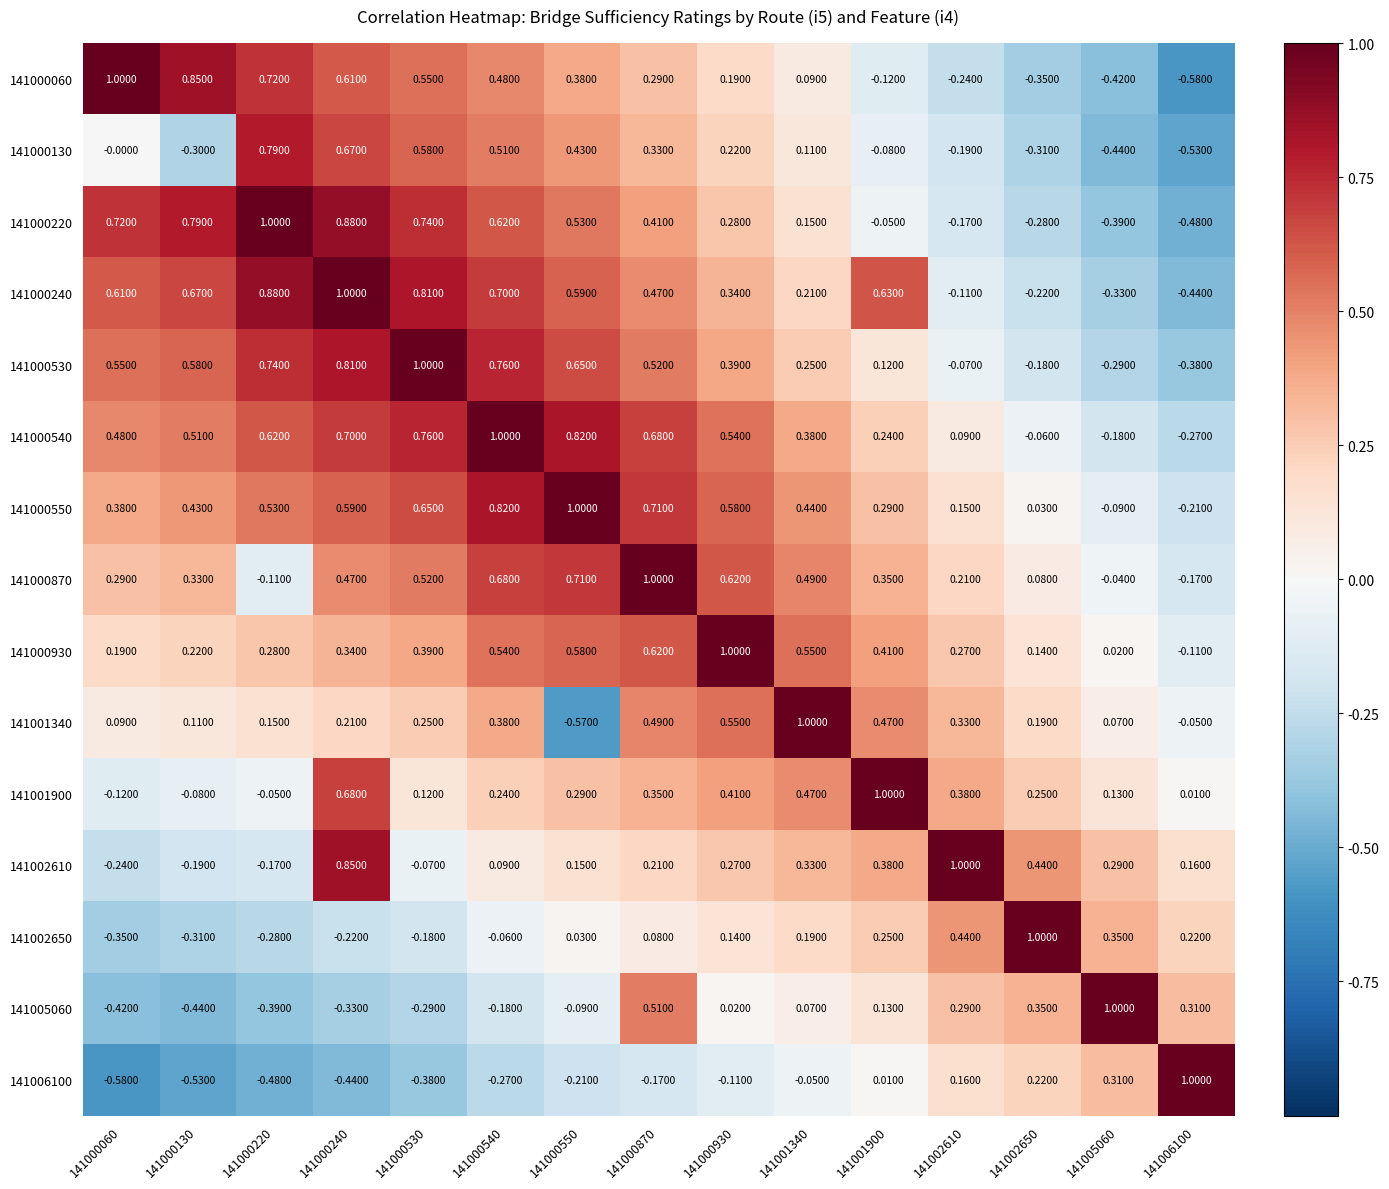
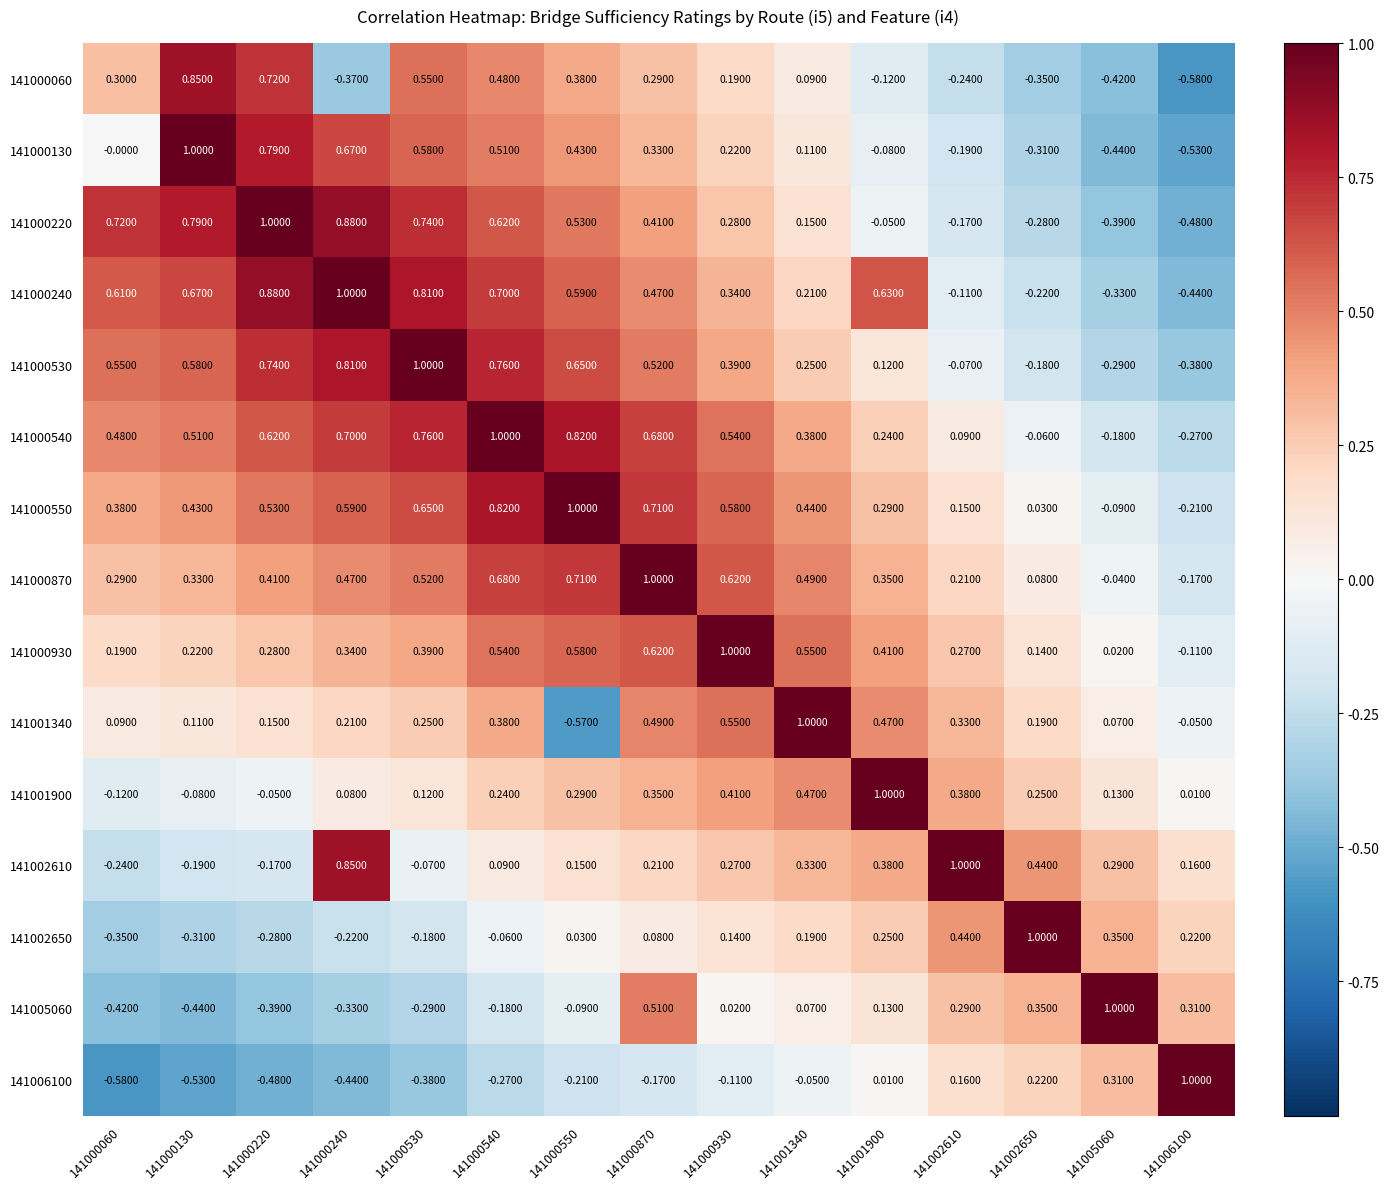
141000060, 141000060: 1.0000 -> 0.3000
141000060, 141000240: 0.6100 -> -0.3700
141000130, 141000130: -0.3000 -> 1.0000
141000870, 141000220: -0.1100 -> 0.4100
141001900, 141000240: 0.6800 -> 0.0800
